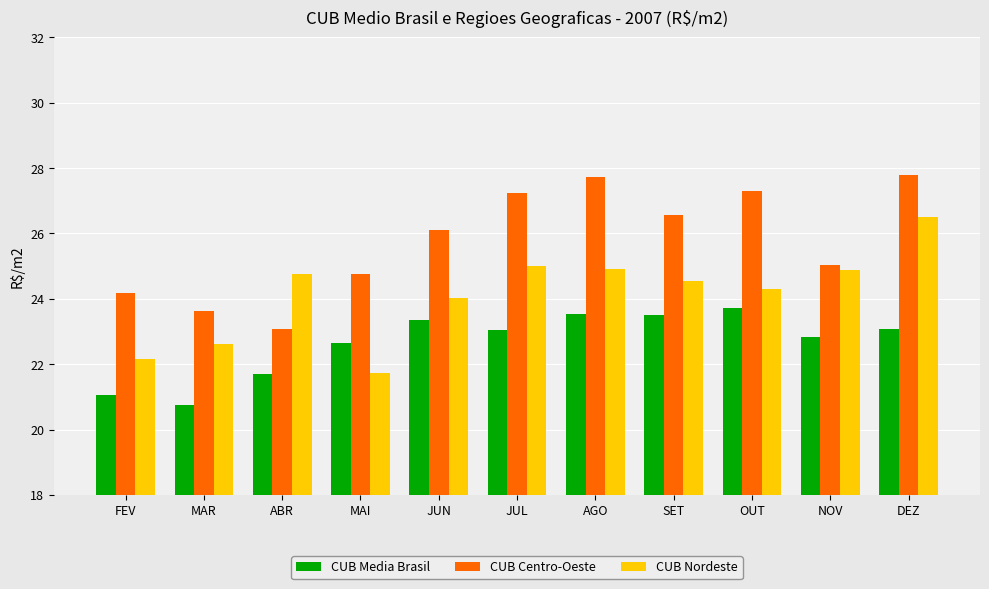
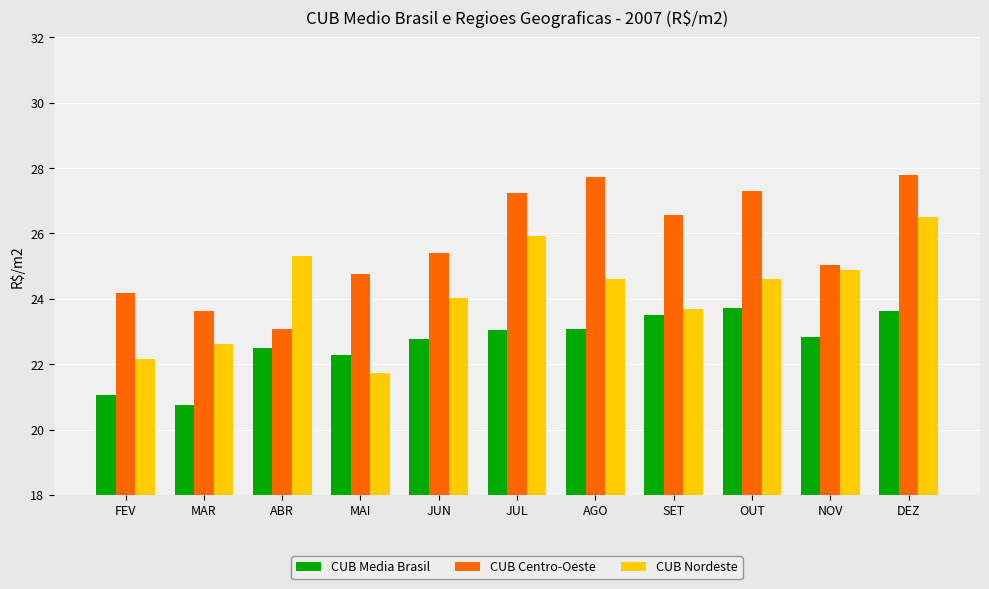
CUB Media Brasil, ABR: 21.7 -> 22.5
CUB Nordeste, ABR: 24.8 -> 25.3
CUB Media Brasil, MAI: 22.7 -> 22.3
CUB Media Brasil, JUN: 23.3 -> 22.8
CUB Centro-Oeste, JUN: 26.1 -> 25.4
CUB Nordeste, JUL: 25.0 -> 25.9
CUB Media Brasil, AGO: 23.6 -> 23.1
CUB Nordeste, AGO: 24.9 -> 24.6
CUB Nordeste, SET: 24.6 -> 23.7
CUB Nordeste, OUT: 24.3 -> 24.6
CUB Media Brasil, DEZ: 23.1 -> 23.6
